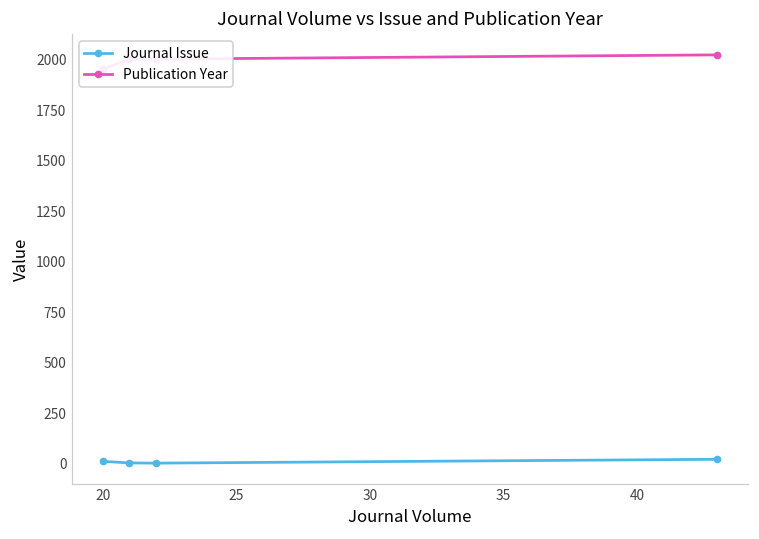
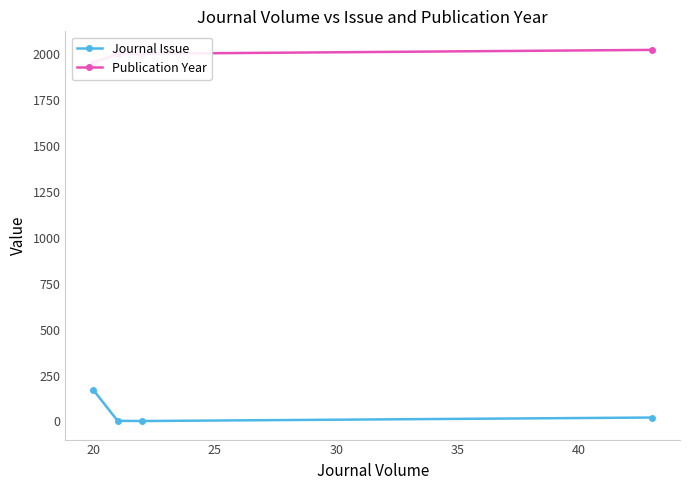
Journal Issue, 20: 10 -> 170
